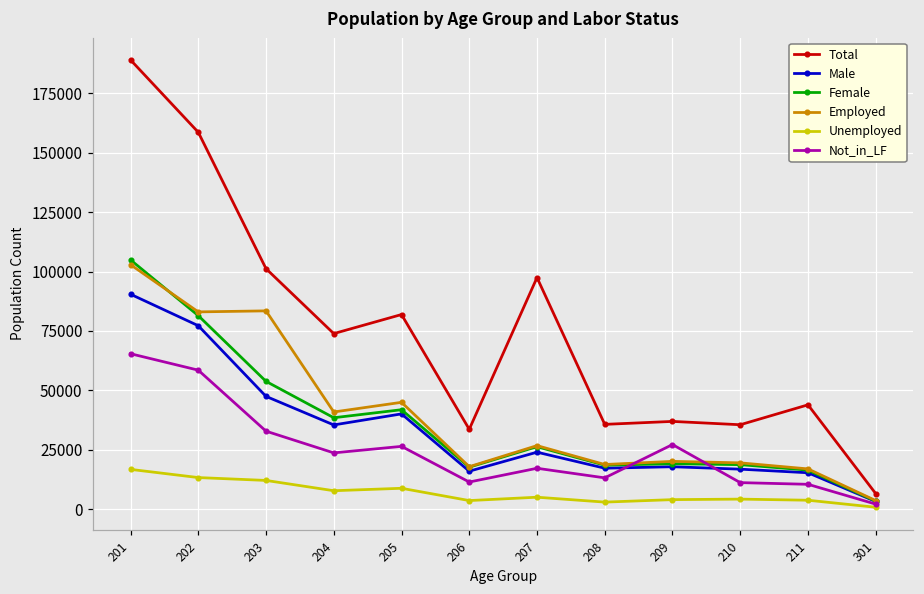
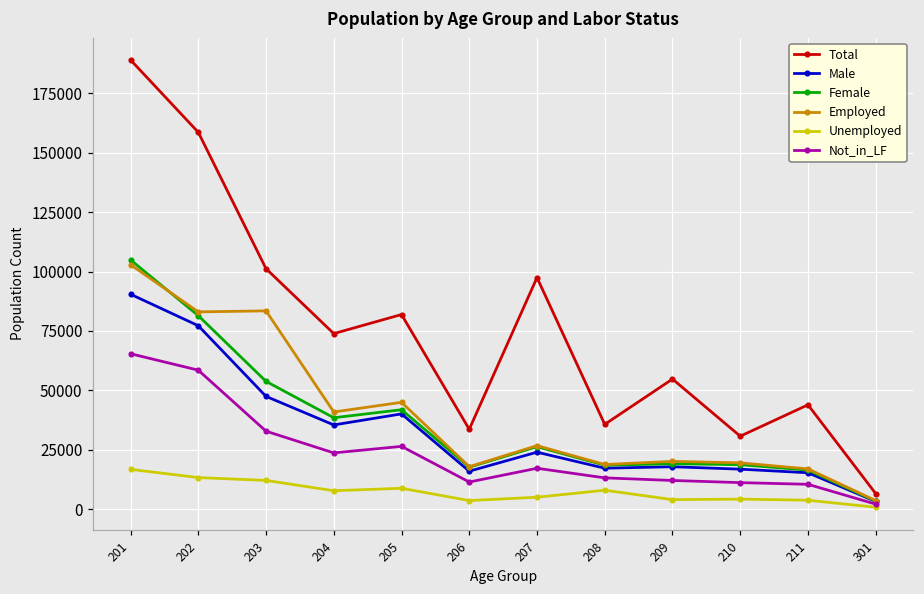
Unemployed, 208: 3000 -> 8000
Total, 209: 37000 -> 55000
Not_in_LF, 209: 27000 -> 12000
Total, 210: 36000 -> 31000
